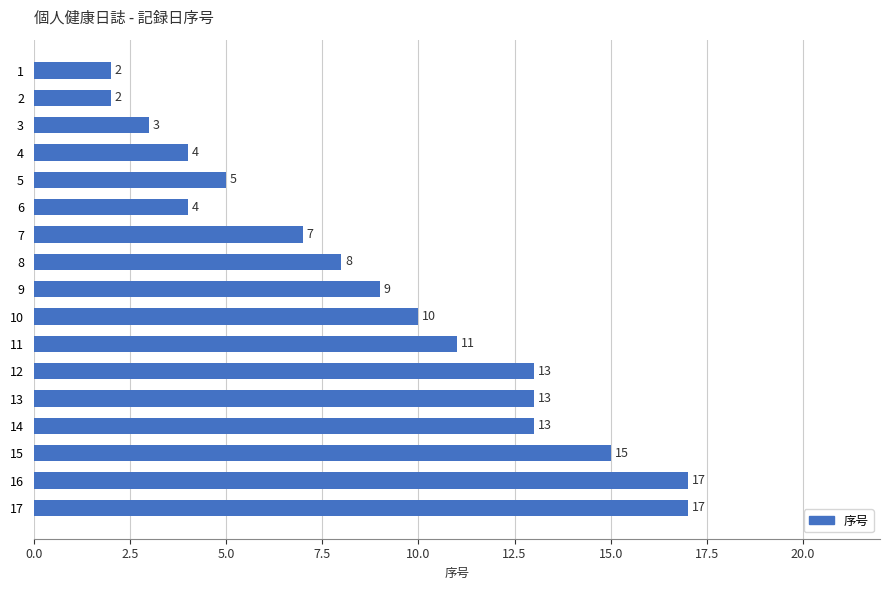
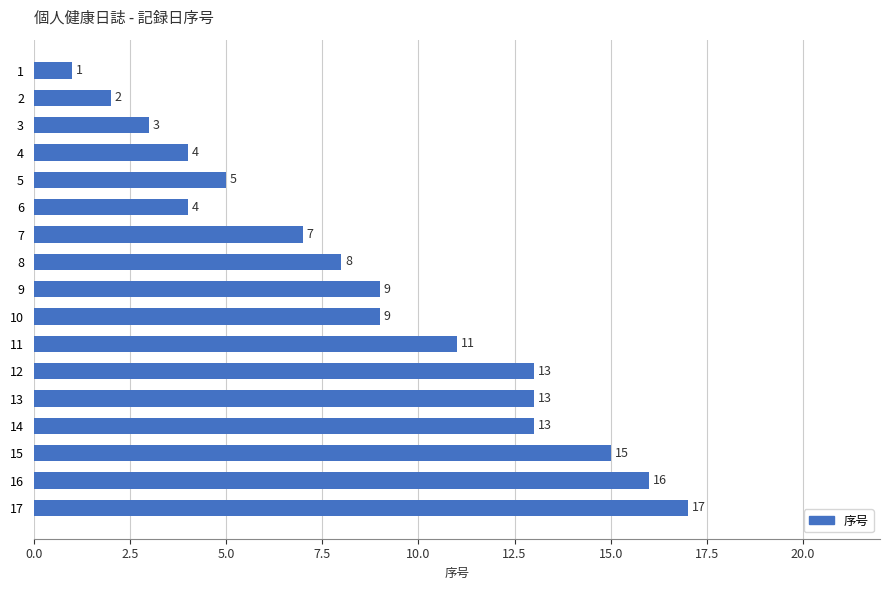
1: 2 -> 1
10: 10 -> 9
16: 17 -> 16
